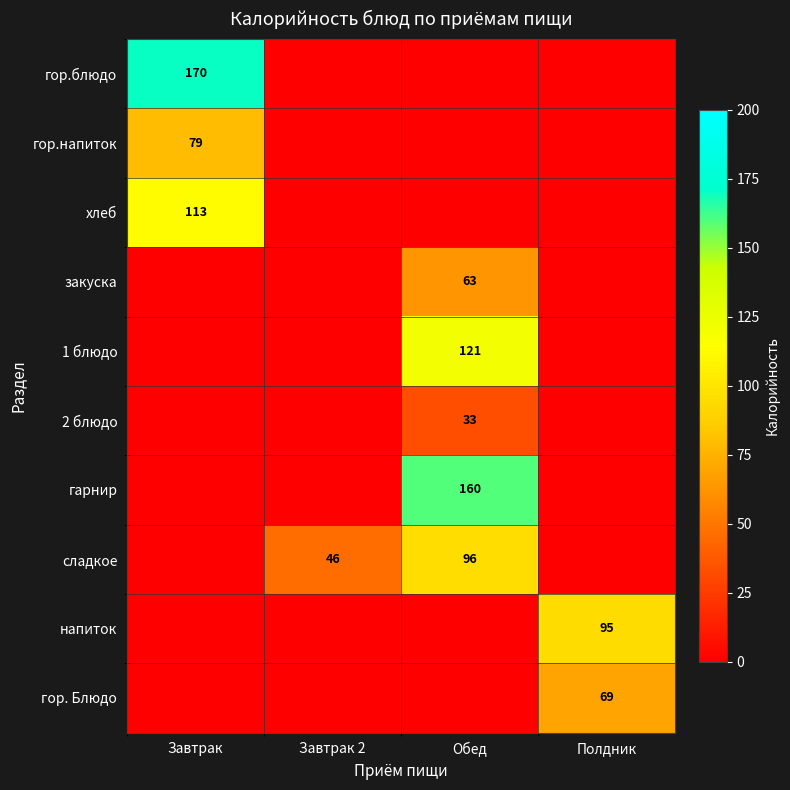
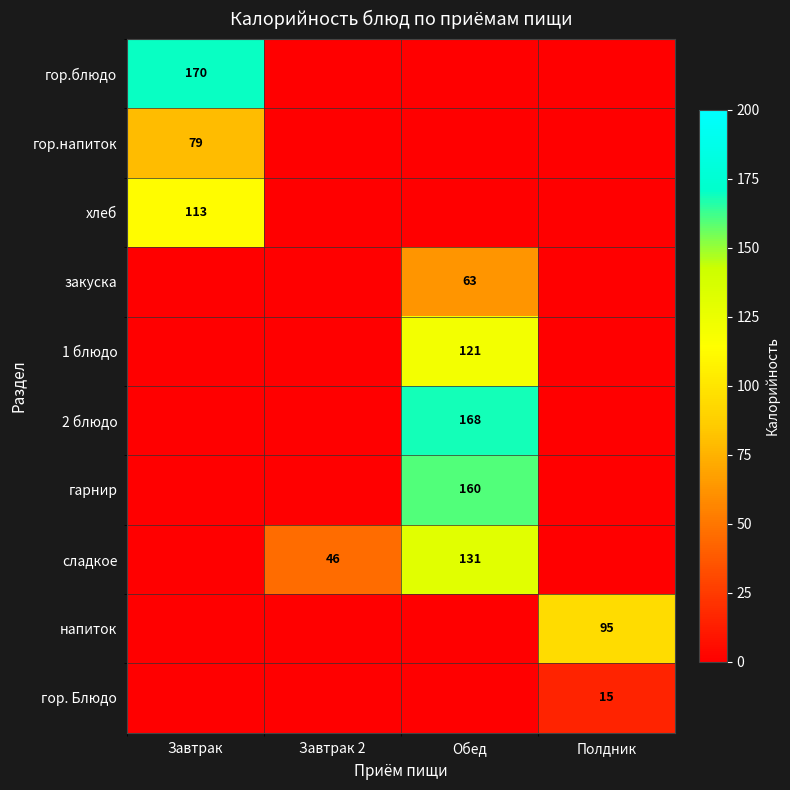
2 блюдо, Обед: 33 -> 168
сладкое, Обед: 96 -> 131
гор. Блюдо, Полдник: 69 -> 15
